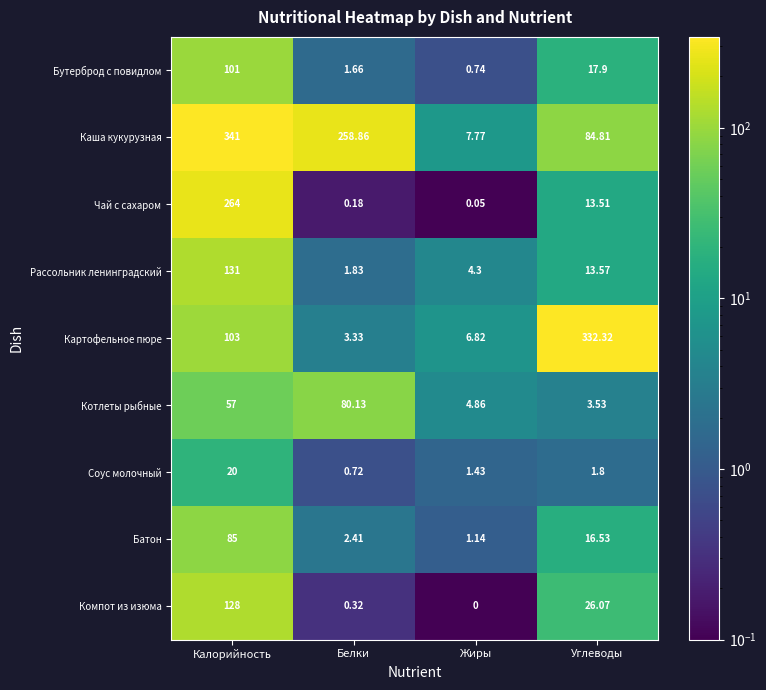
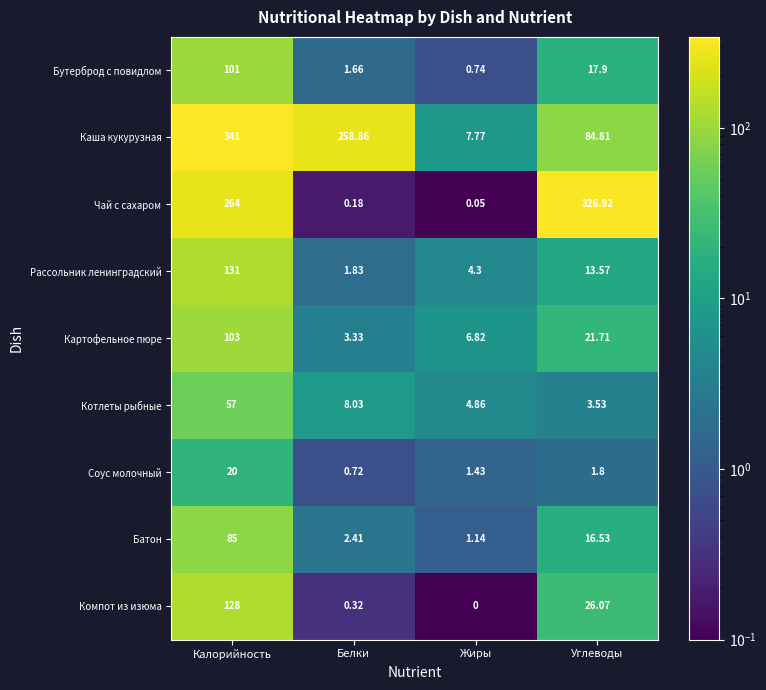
Чай с сахаром, Углеводы: 13.51 -> 326.92
Картофельное пюре, Углеводы: 332.32 -> 21.71
Котлеты рыбные, Белки: 80.13 -> 8.03
